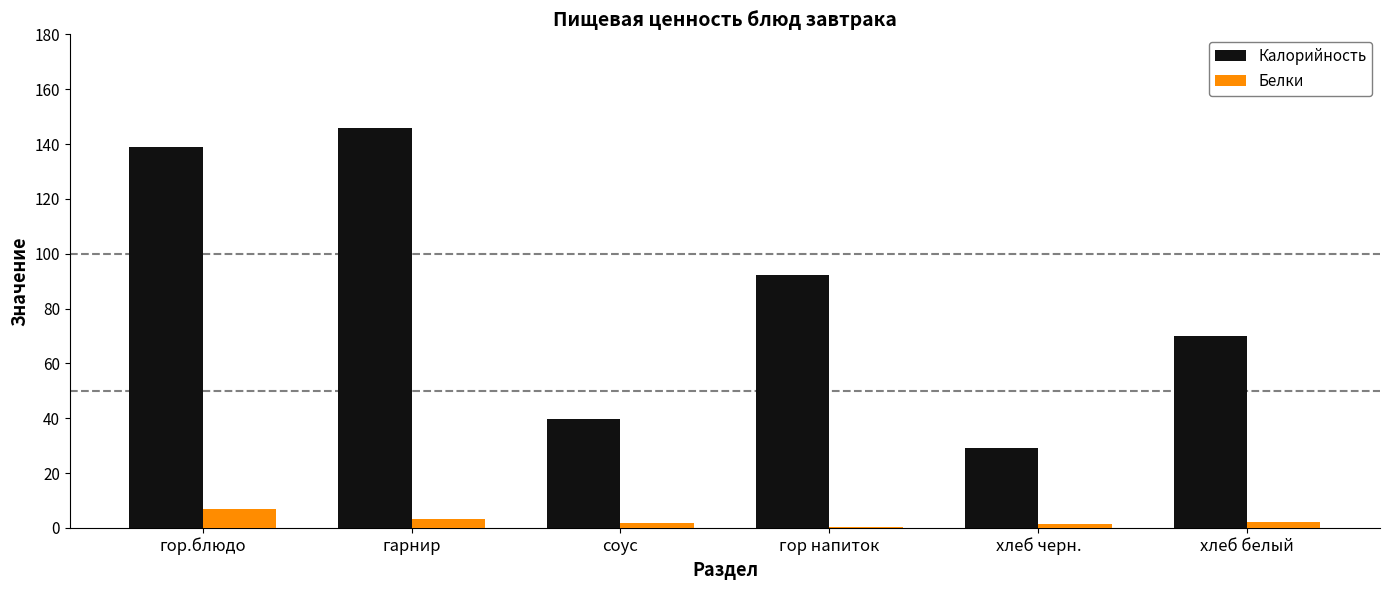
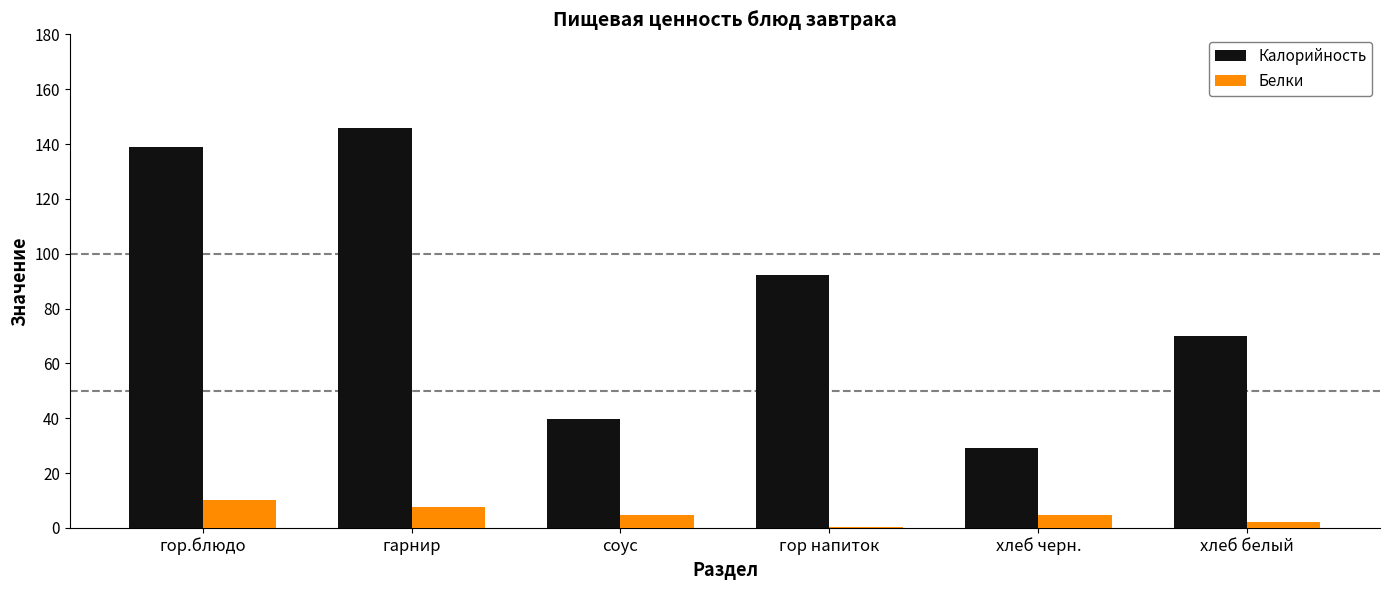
Белки, гор.блюдо: 7 -> 10
Белки, гарнир: 3 -> 8
Белки, соус: 2 -> 5
Белки, хлеб черн.: 2 -> 5
